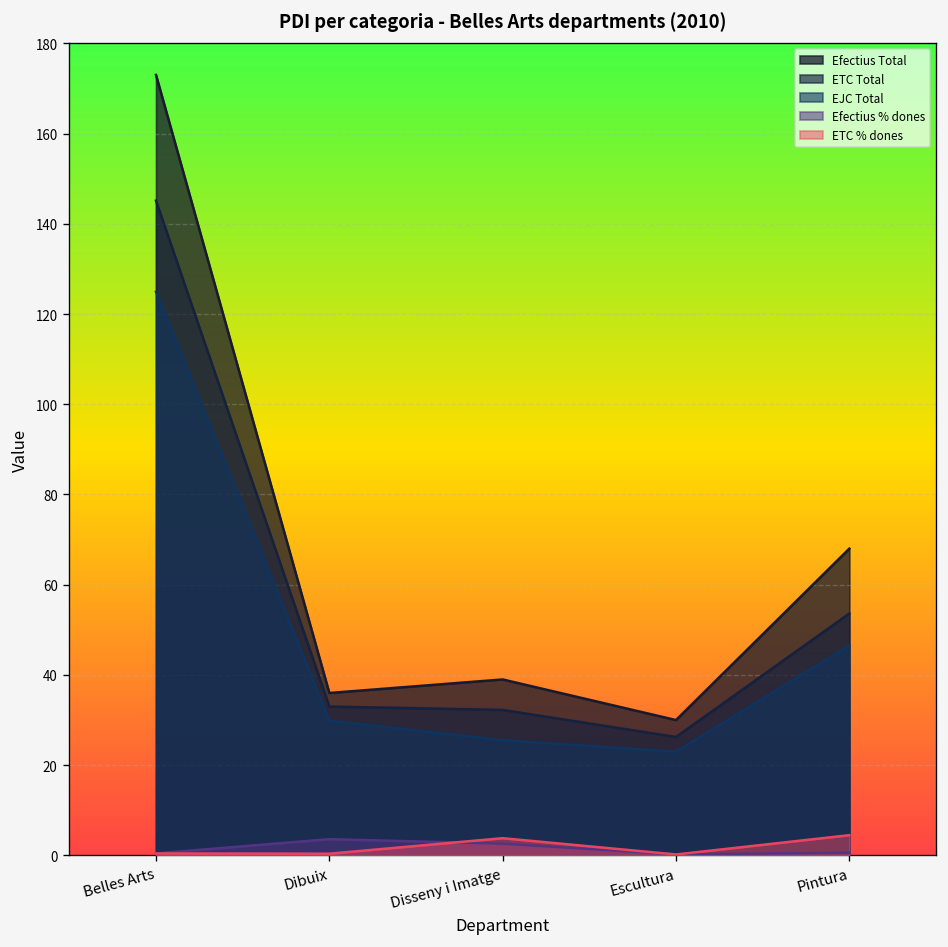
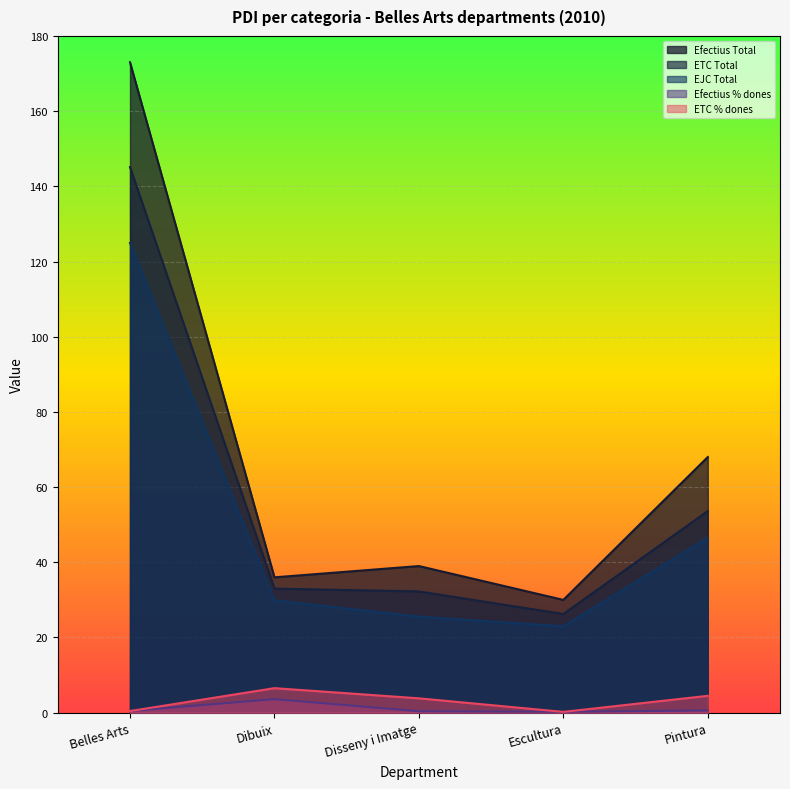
ETC % dones, Dibuix: 0 -> 7
Efectius % dones, Disseny i Imatge: 3 -> 0
